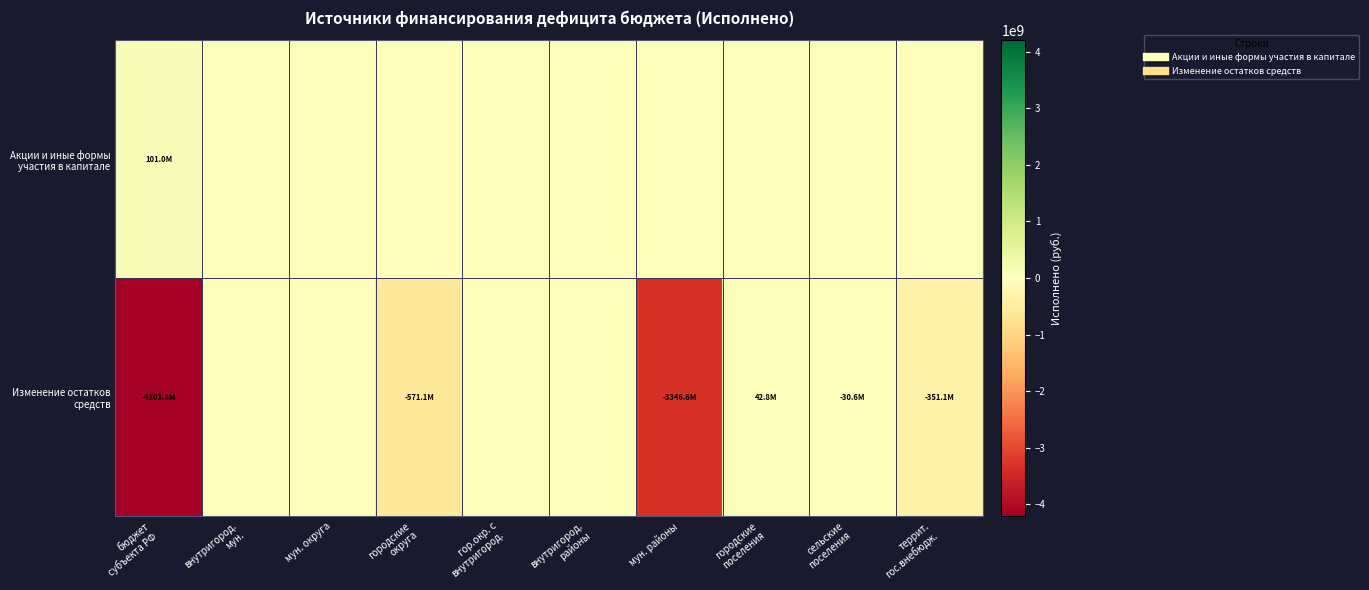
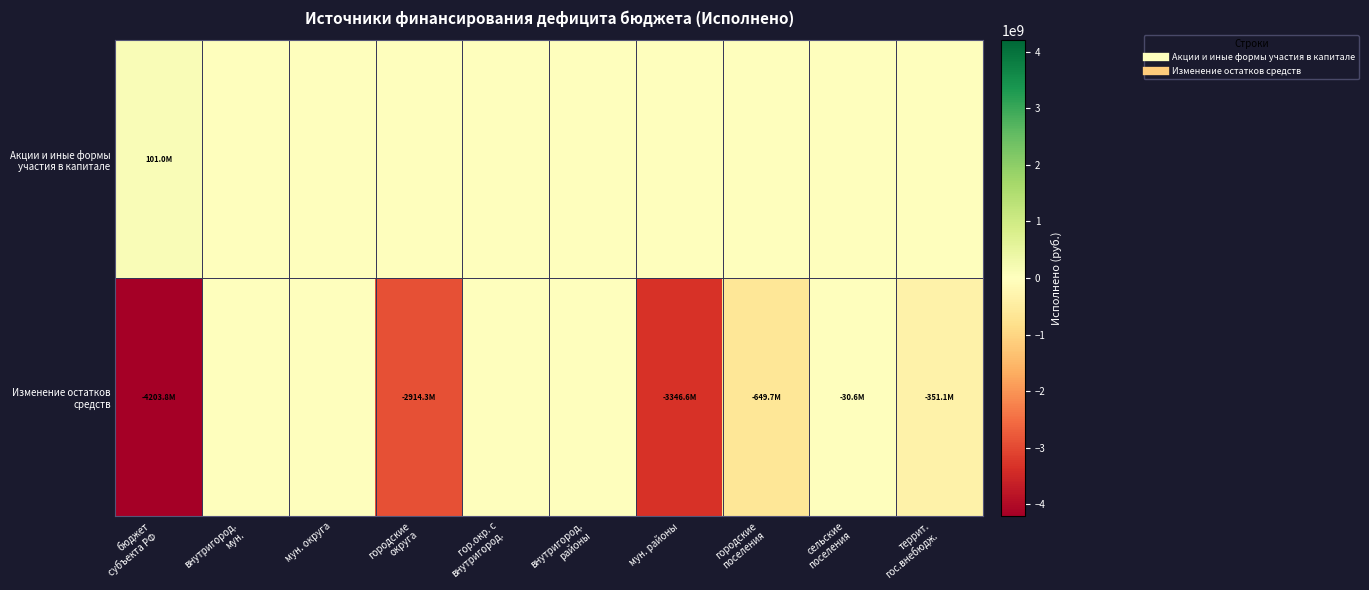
Изменение остатков средств, городские округа: -571.1M -> -2914.3M
Изменение остатков средств, городские поселения: 42.8M -> -649.7M
